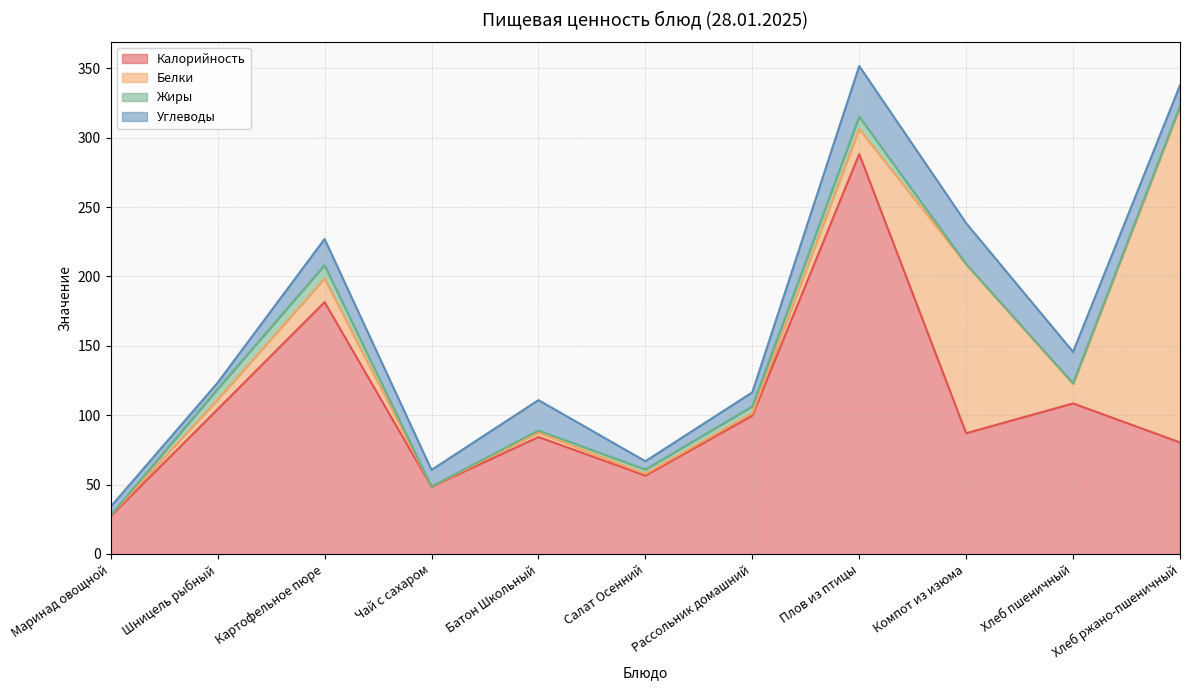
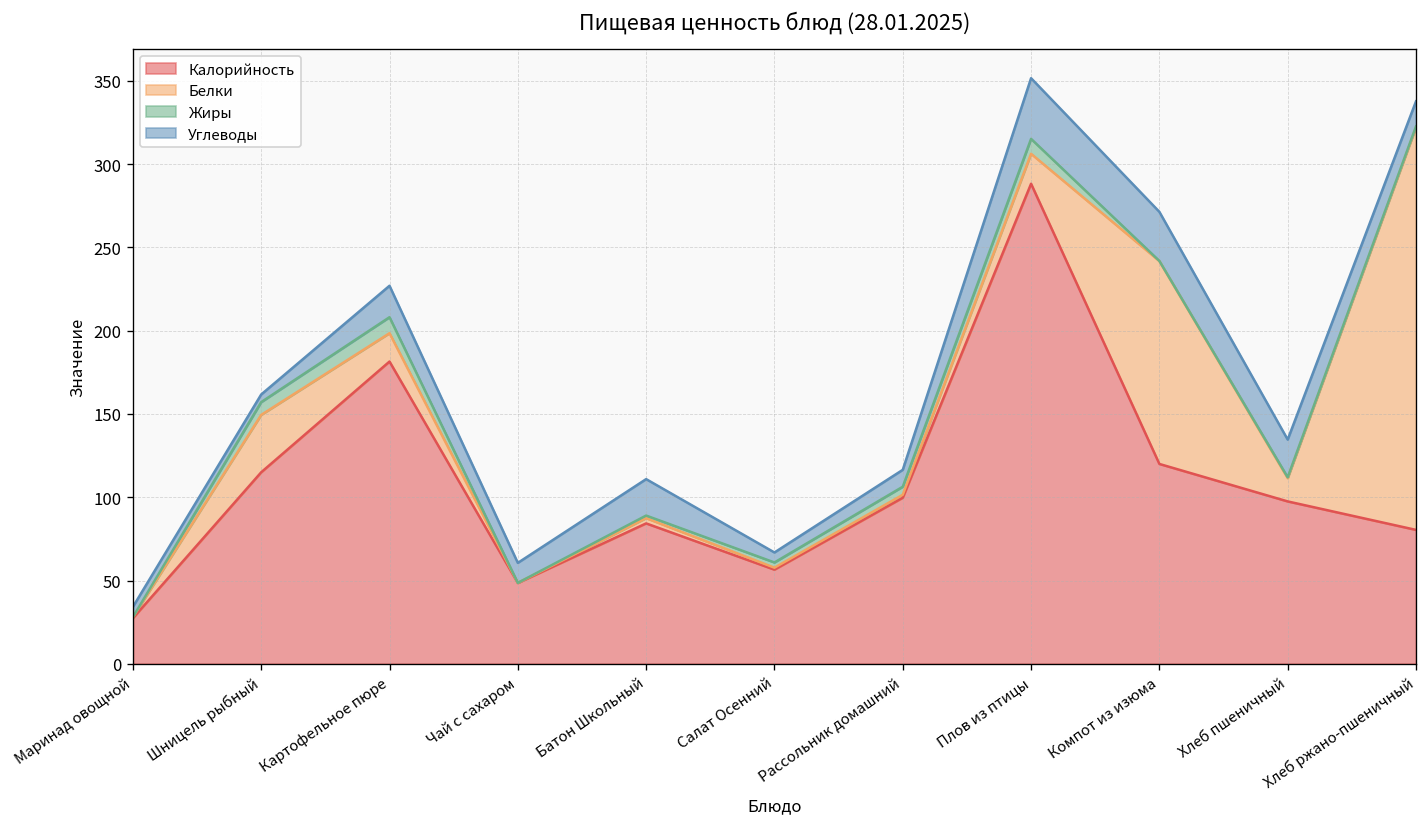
Калорийность, Шницель рыбный: 104 -> 115
Белки, Шницель рыбный: 7 -> 34
Калорийность, Компот из изюма: 87 -> 120
Калорийность, Хлеб пшеничный: 109 -> 98
